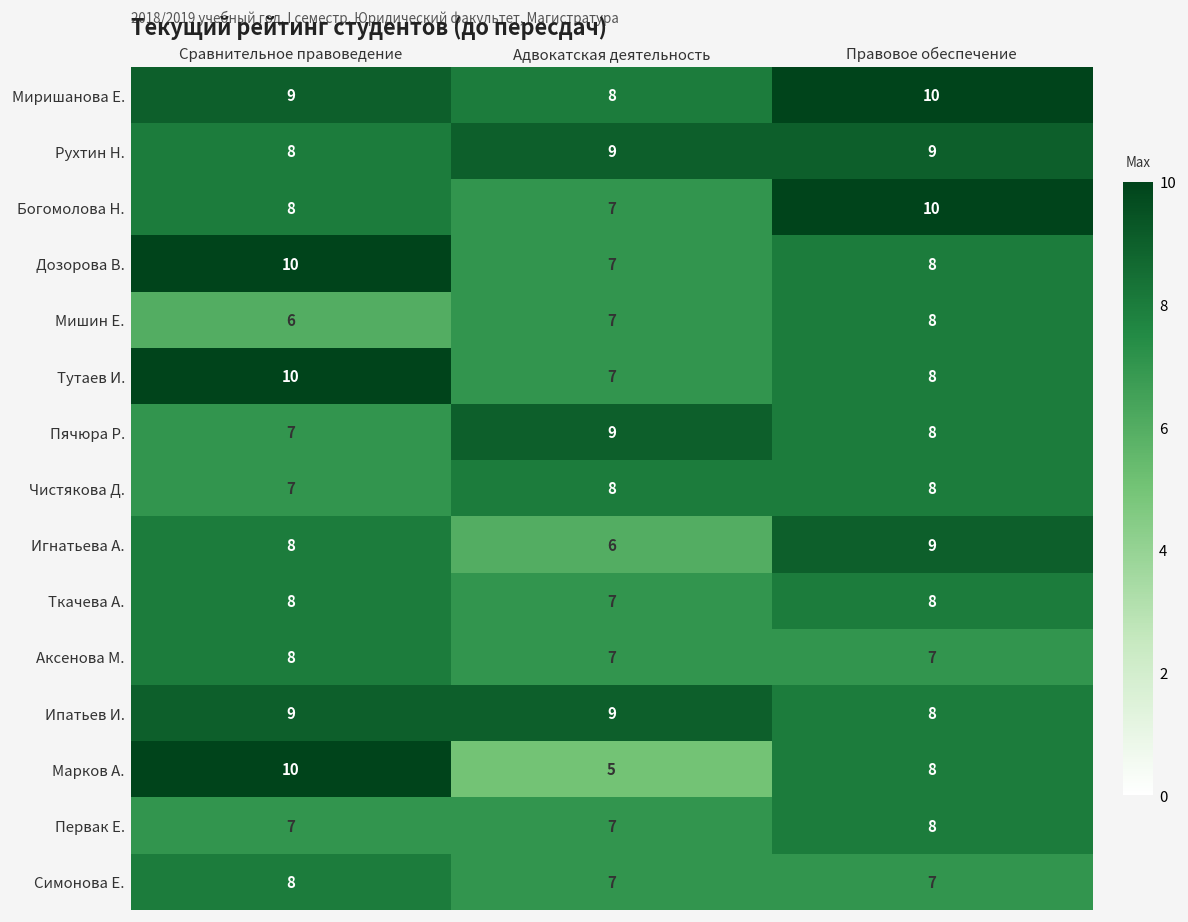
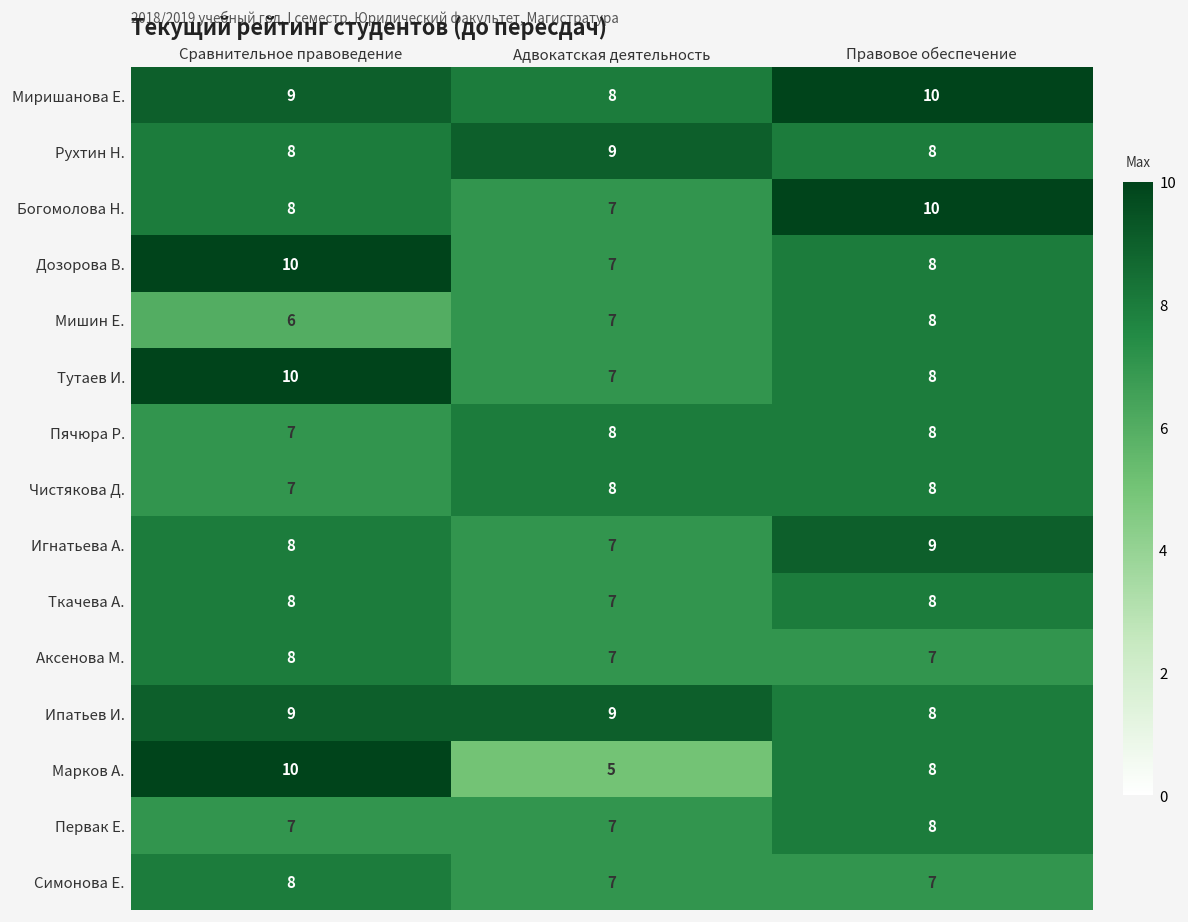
Рухтин Н., Правовое обеспечение: 9 -> 8
Пячюра Р., Адвокатская деятельность: 9 -> 8
Игнатьева А., Адвокатская деятельность: 6 -> 7
